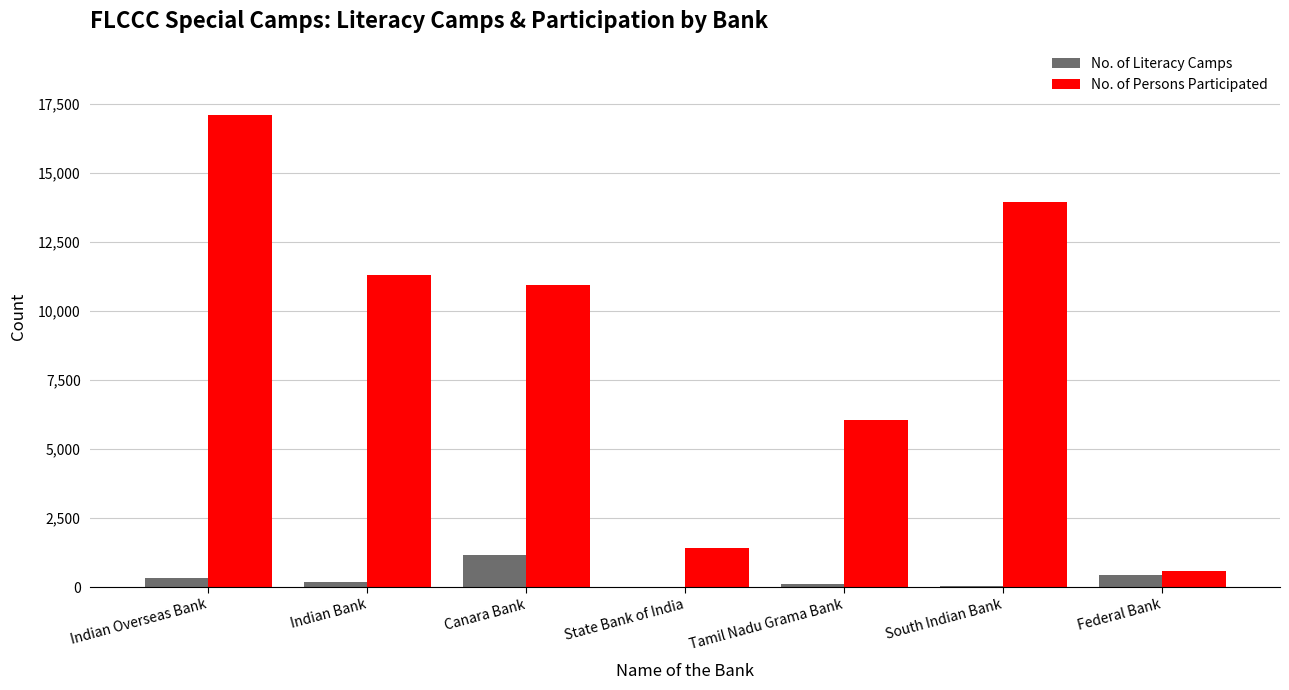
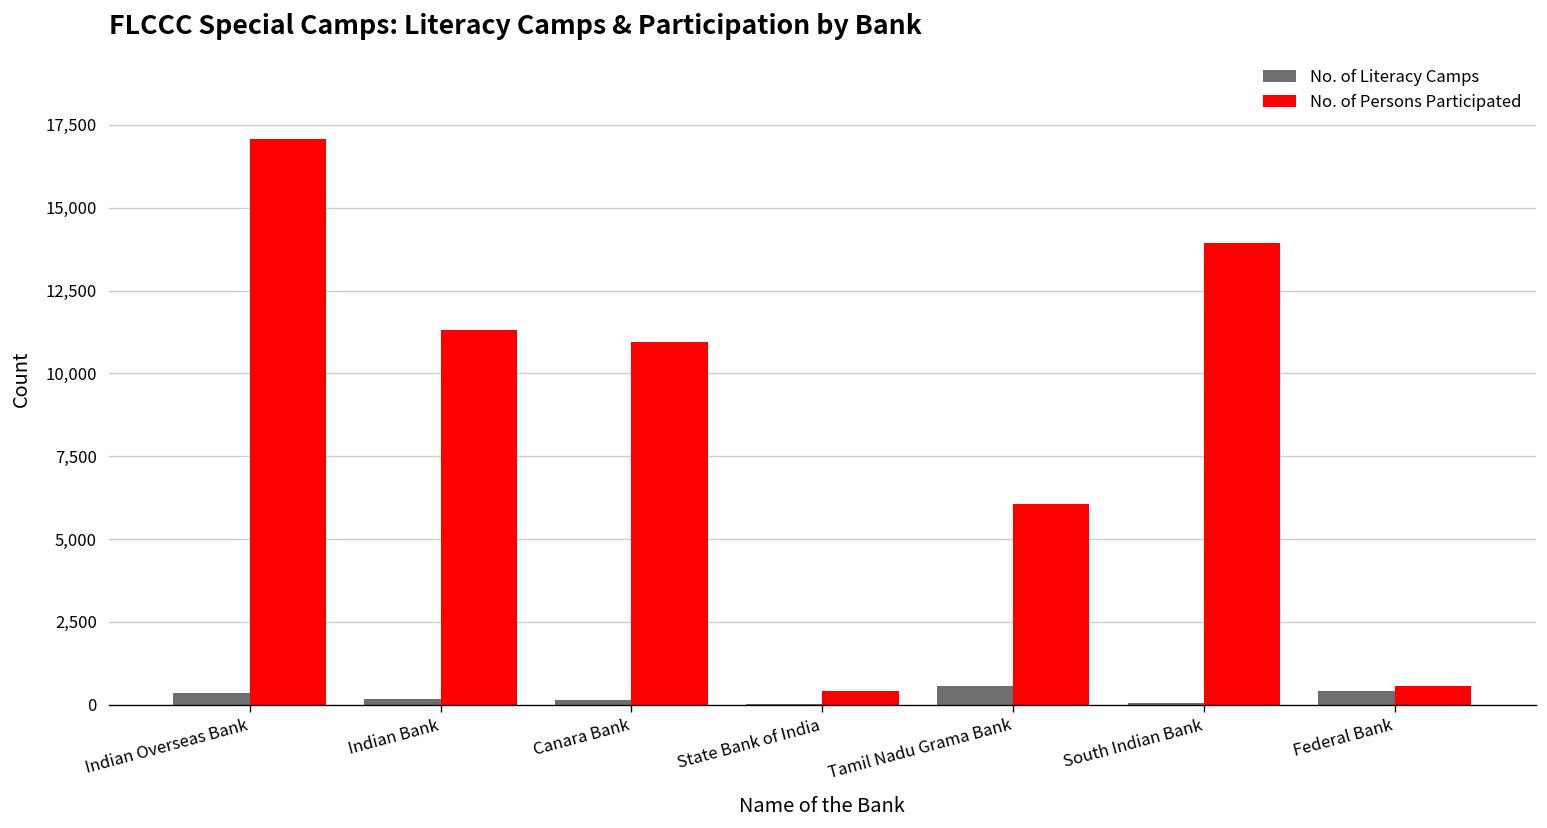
No. of Literacy Camps, Canara Bank: 1,200 -> 100
No. of Persons Participated, State Bank of India: 1,400 -> 400
No. of Literacy Camps, Tamil Nadu Grama Bank: 100 -> 500
